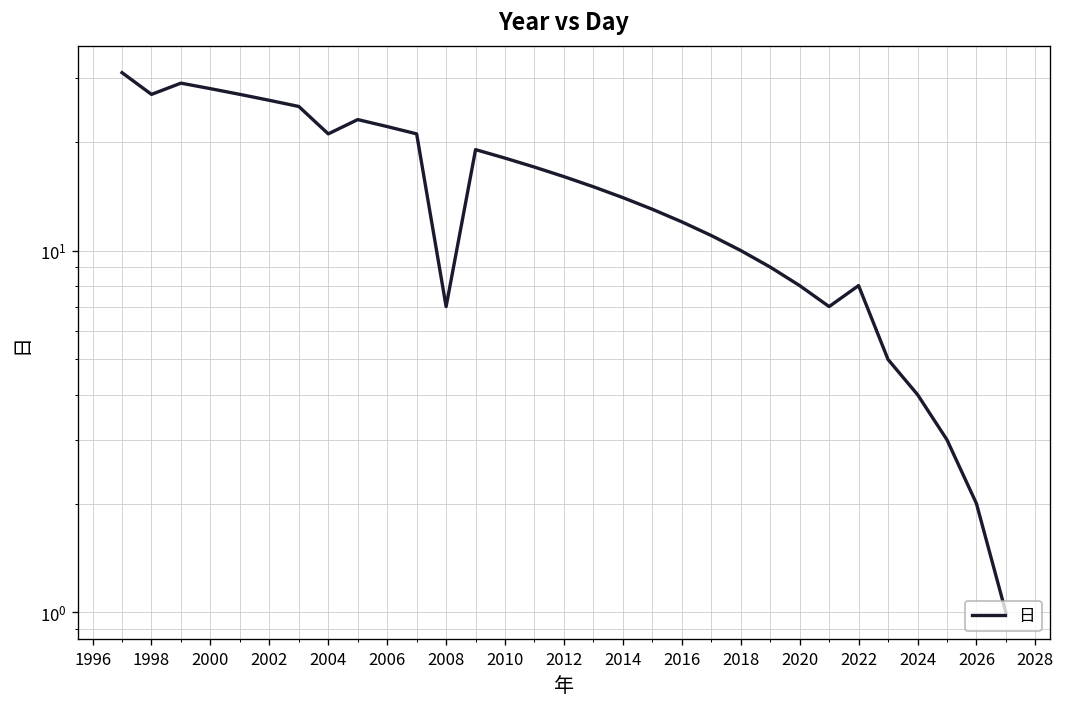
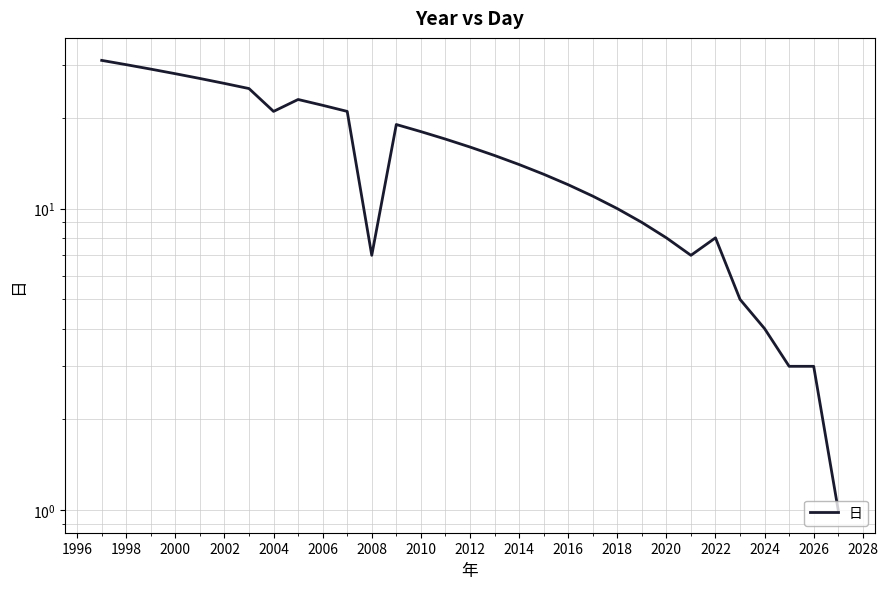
1998: 27 -> 30
2026: 2 -> 3
